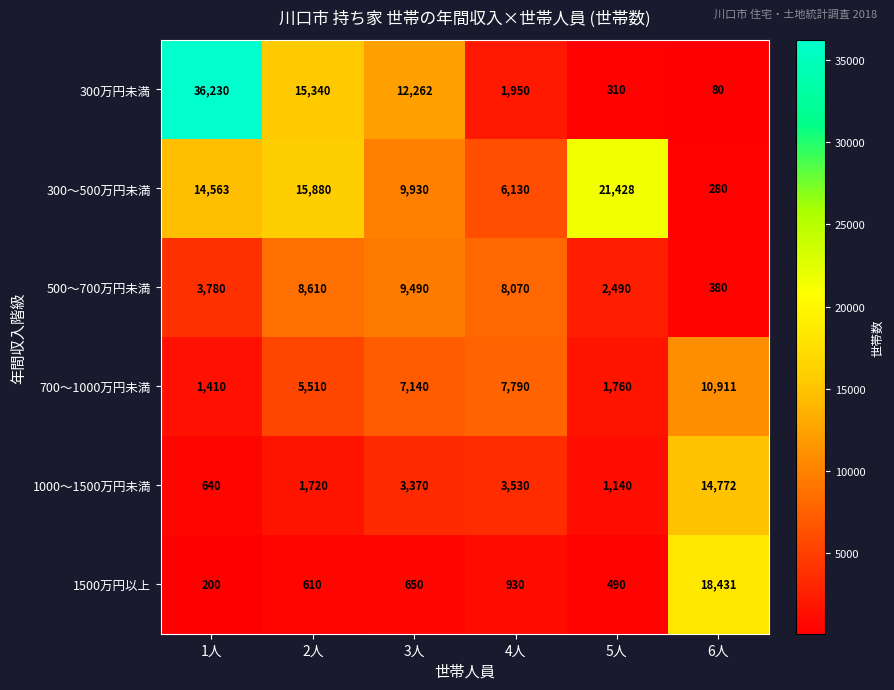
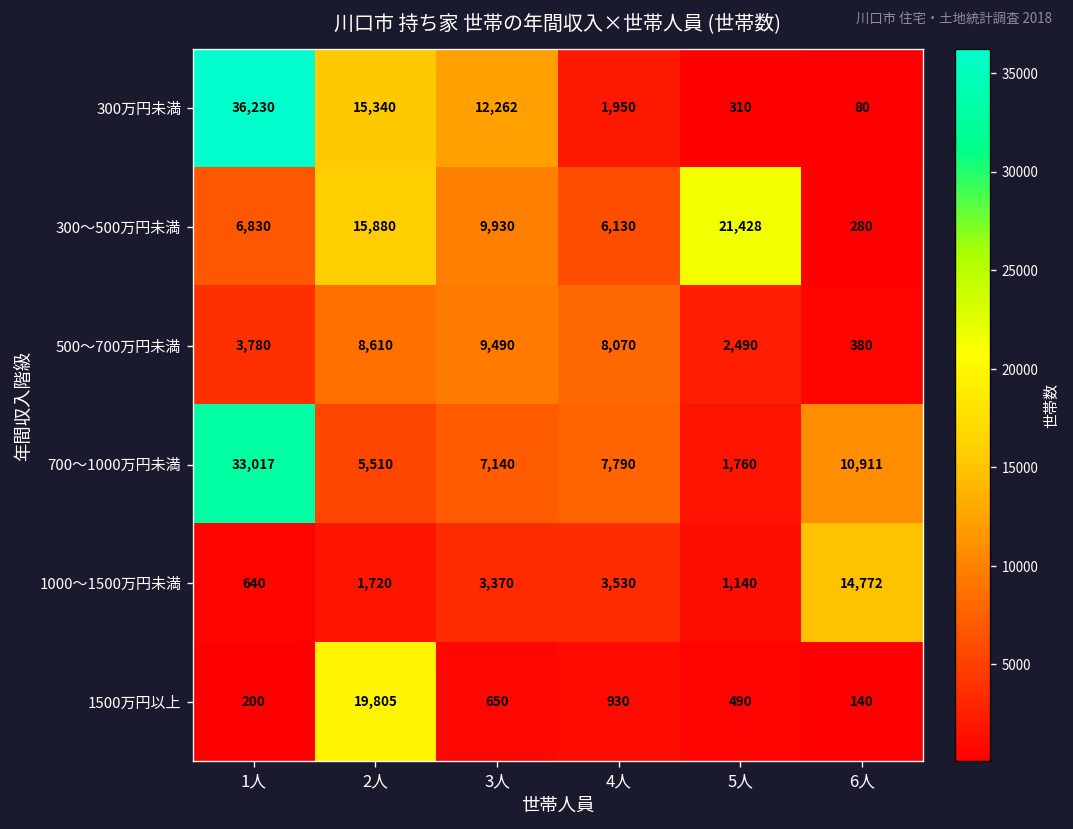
300～500万円未満, 1人: 14,563 -> 6,830
700～1000万円未満, 1人: 1,410 -> 33,017
1500万円以上, 2人: 610 -> 19,805
1500万円以上, 6人: 18,431 -> 140
